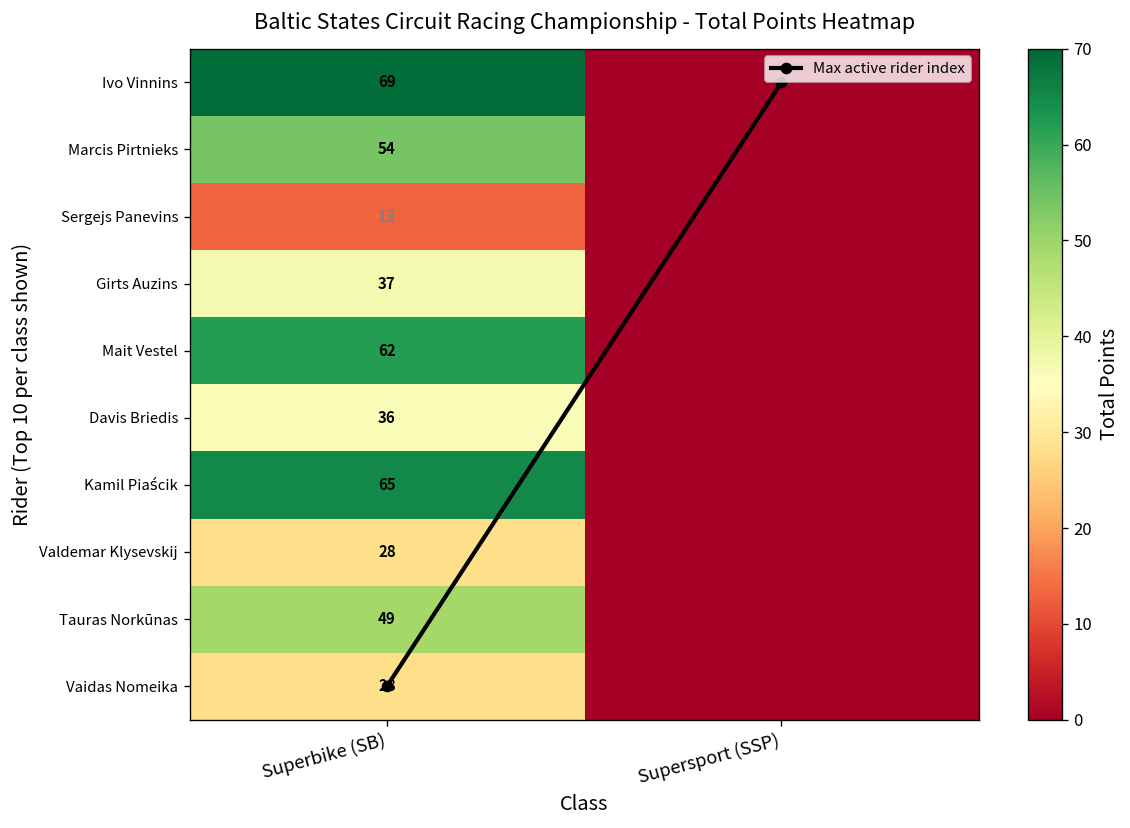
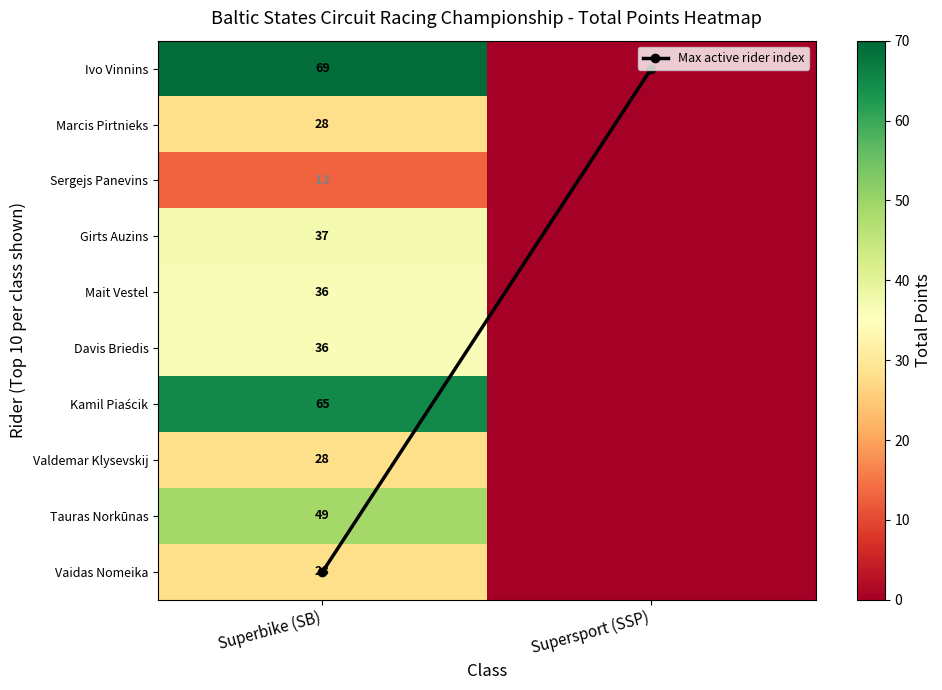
Marcis Pirtnieks, Superbike (SB): 54 -> 28
Mait Vestel, Superbike (SB): 62 -> 36
